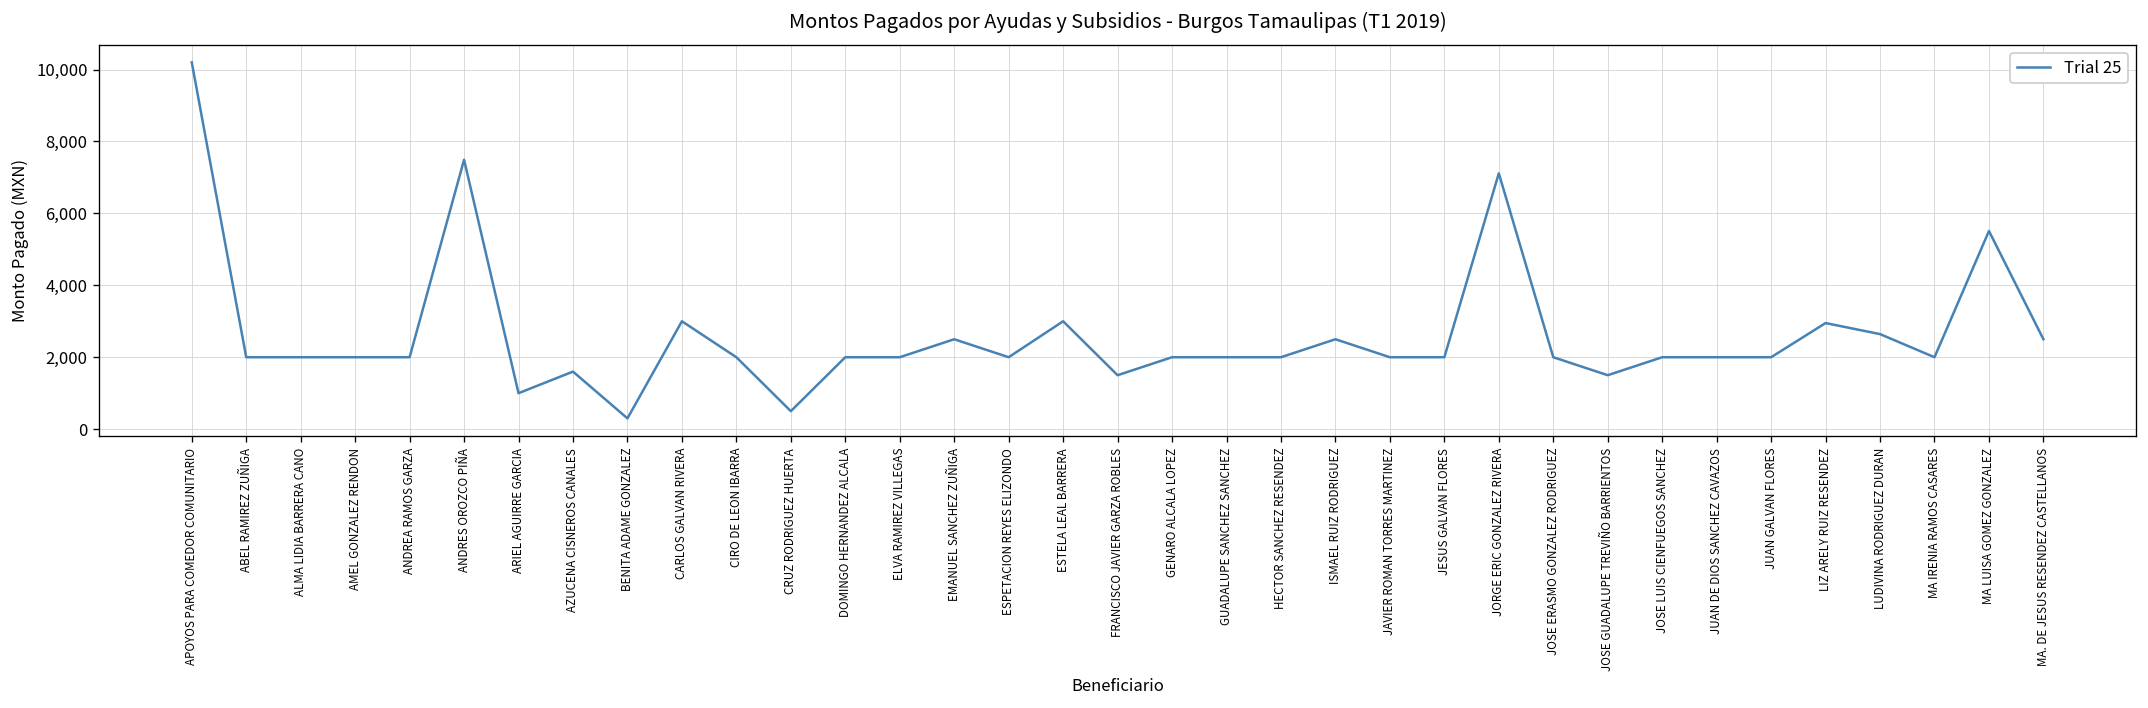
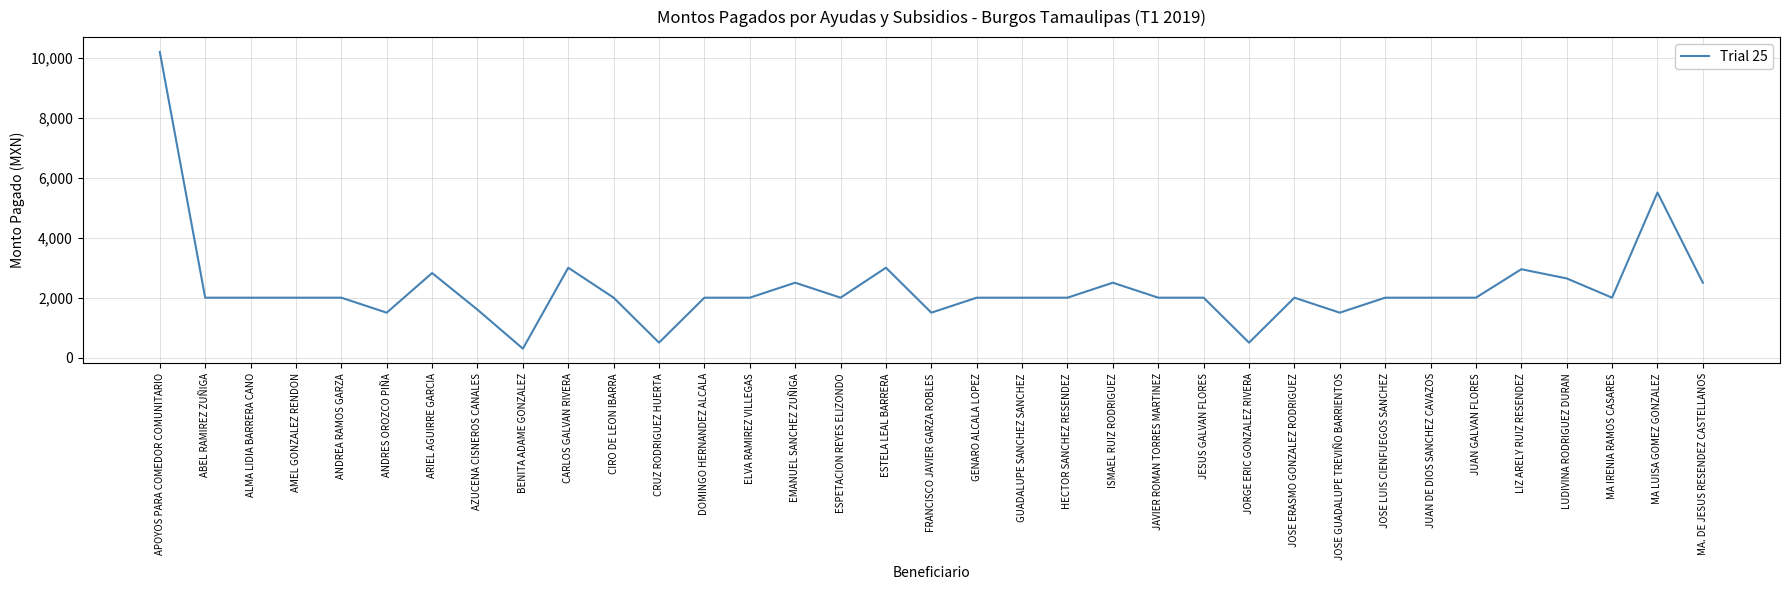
ANDRES OROZCO PIÑA: 7,500 -> 1,500
ARIEL AGUIRRE GARCIA: 1,000 -> 2,800
JORGE ERIC GONZALEZ RIVERA: 7,100 -> 500
